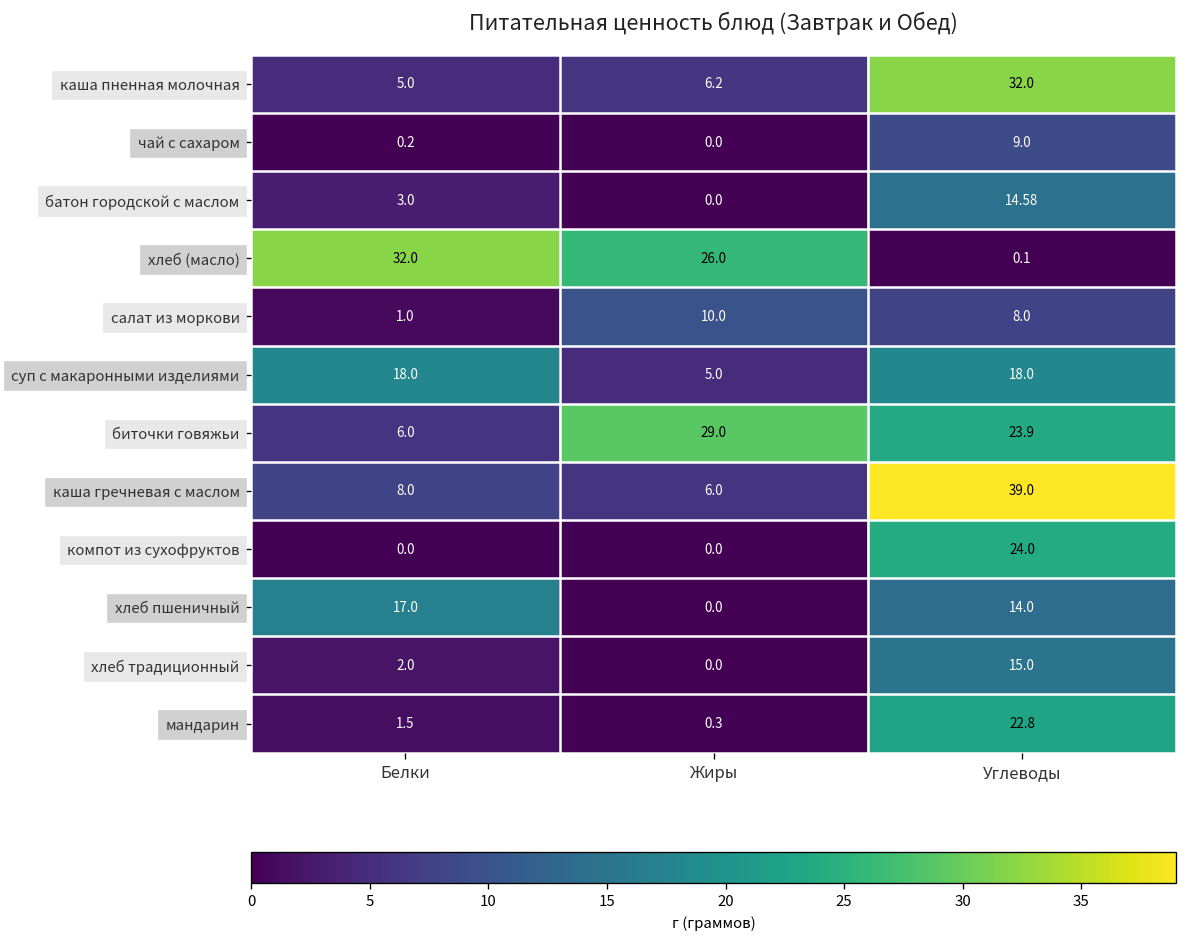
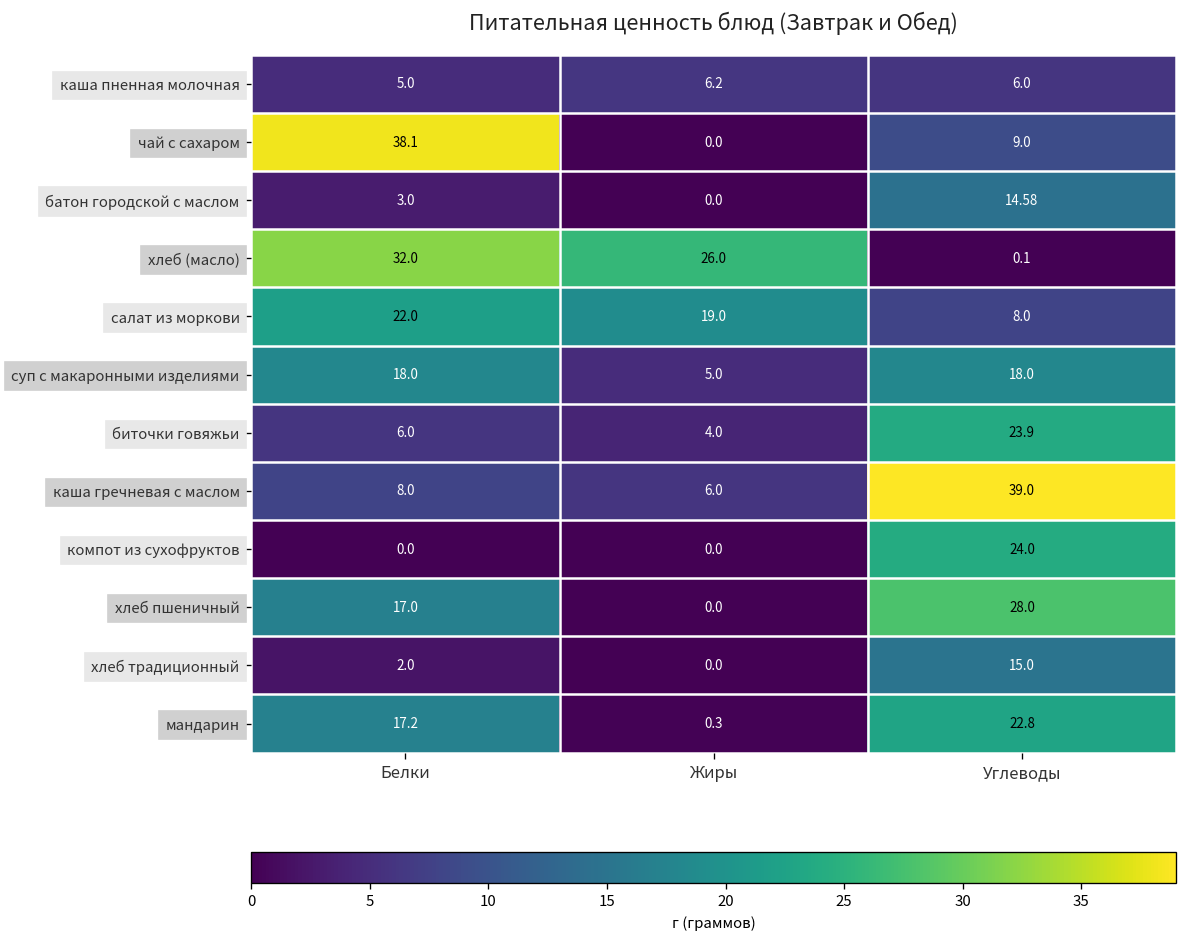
каша пненная молочная, Углеводы: 32.0 -> 6.0
чай с сахаром, Белки: 0.2 -> 38.1
салат из моркови, Белки: 1.0 -> 22.0
салат из моркови, Жиры: 10.0 -> 19.0
биточки говяжьи, Жиры: 29.0 -> 4.0
хлеб пшеничный, Углеводы: 14.0 -> 28.0
мандарин, Белки: 1.5 -> 17.2
